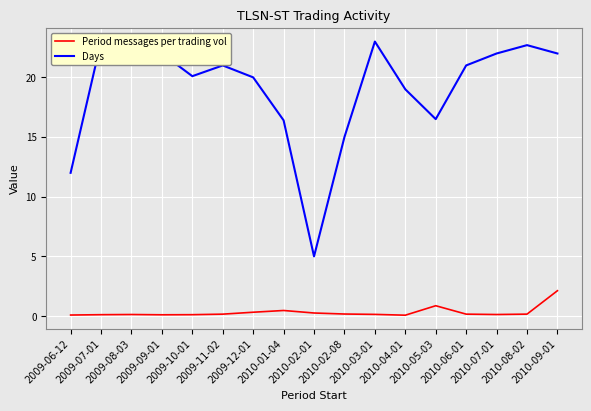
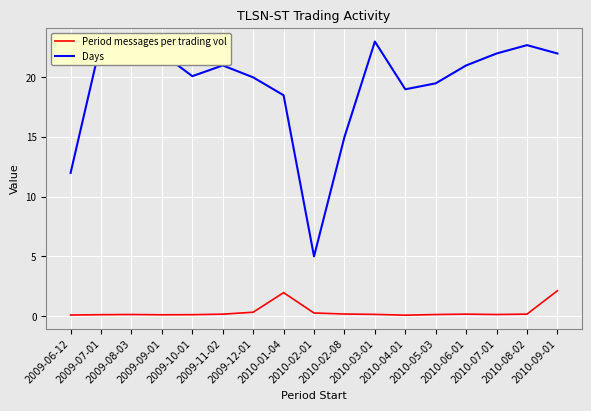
Period messages per trading vol, 2010-01-04: 0.5 -> 2.0
Days, 2010-01-04: 16.4 -> 18.5
Period messages per trading vol, 2010-05-03: 0.9 -> 0.1
Days, 2010-05-03: 16.5 -> 19.5
